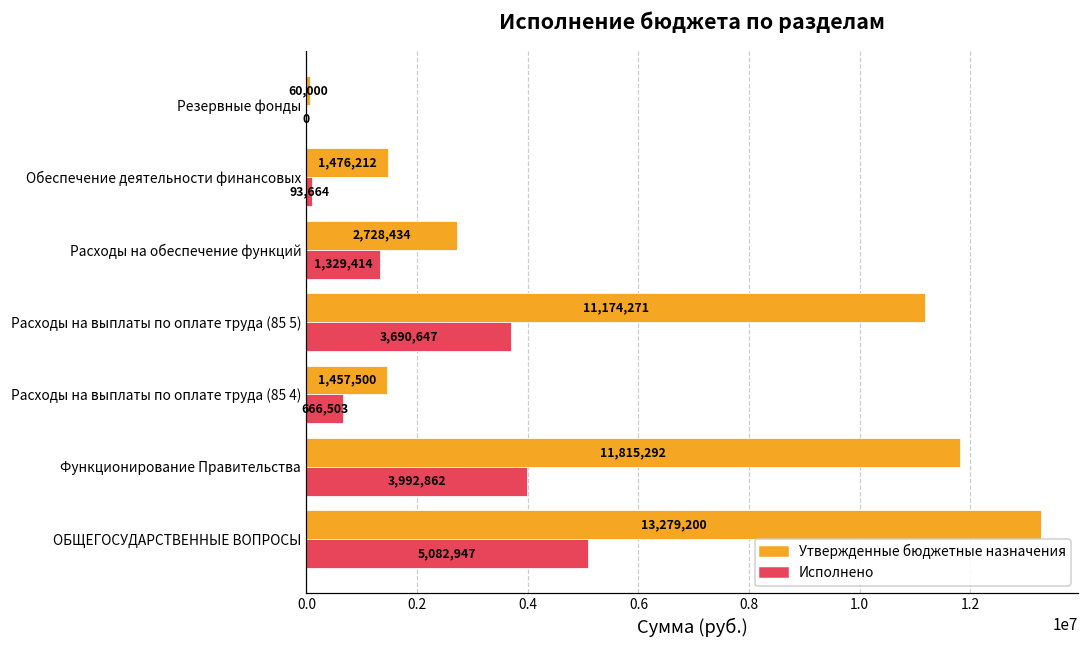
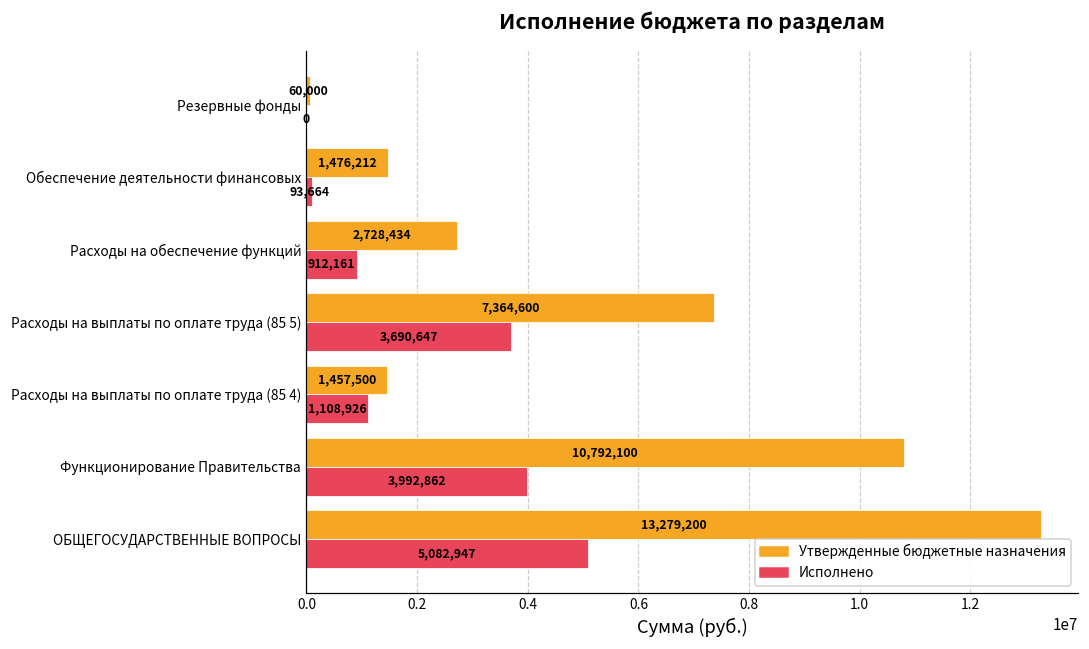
Исполнено, Расходы на обеспечение функций: 1,329,414 -> 912,161
Утвержденные бюджетные назначения, Расходы на выплаты по оплате труда (85 5): 11,174,271 -> 7,364,600
Исполнено, Расходы на выплаты по оплате труда (85 4): 666,503 -> 1,108,926
Утвержденные бюджетные назначения, Функционирование Правительства: 11,815,292 -> 10,792,100
